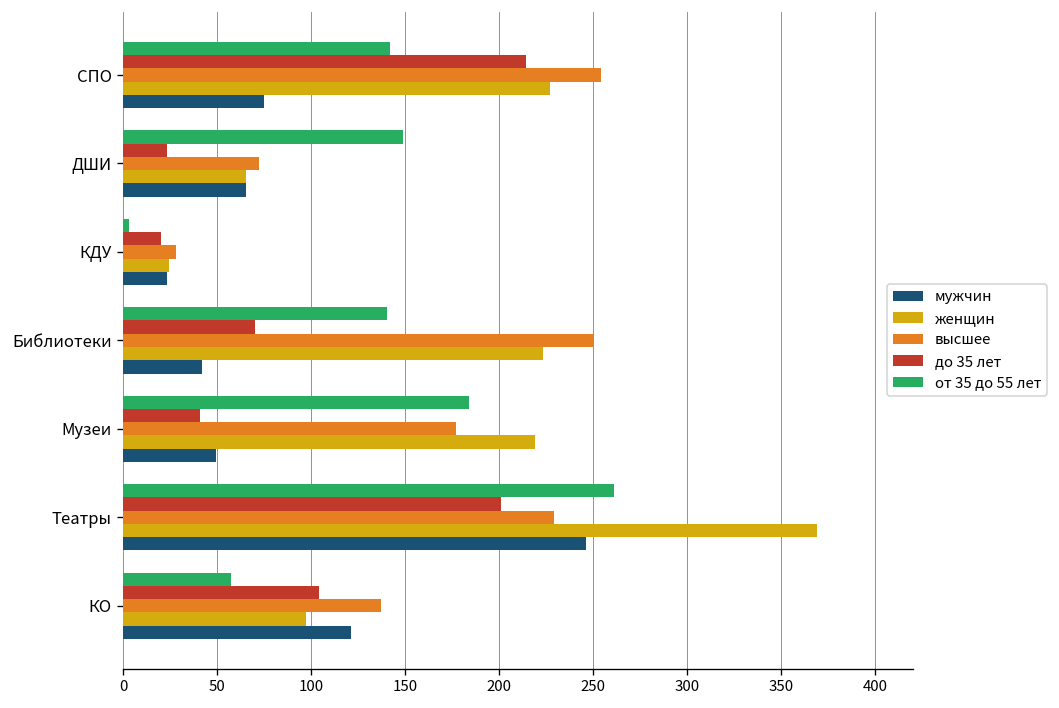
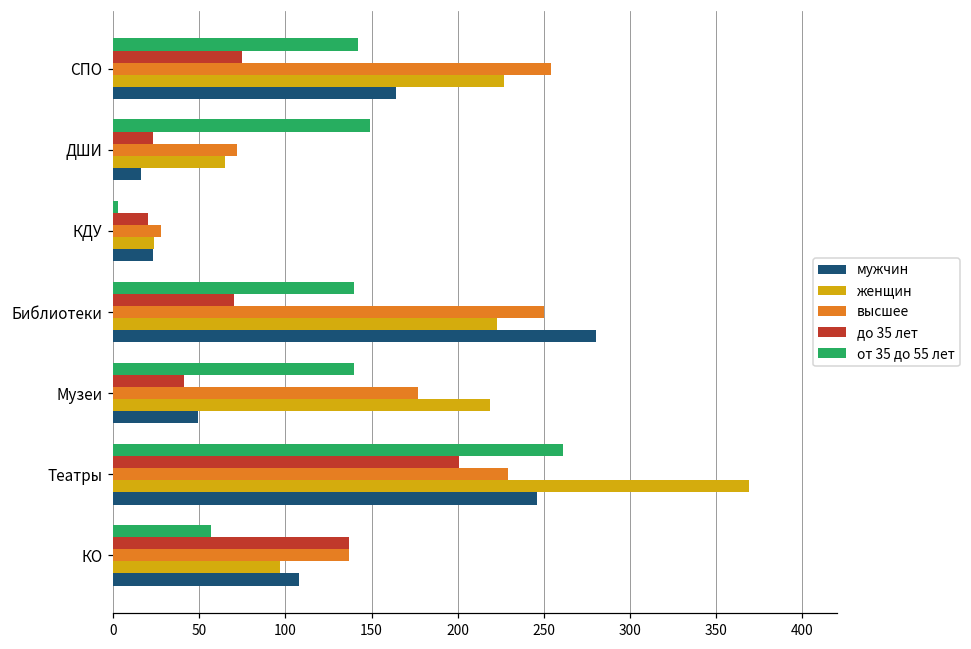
до 35 лет, СПО: 214 -> 75
мужчин, СПО: 75 -> 164
мужчин, ДШИ: 65 -> 16
мужчин, Библиотеки: 42 -> 280
от 35 до 55 лет, Музеи: 184 -> 140
до 35 лет, КО: 104 -> 137
мужчин, КО: 121 -> 108
